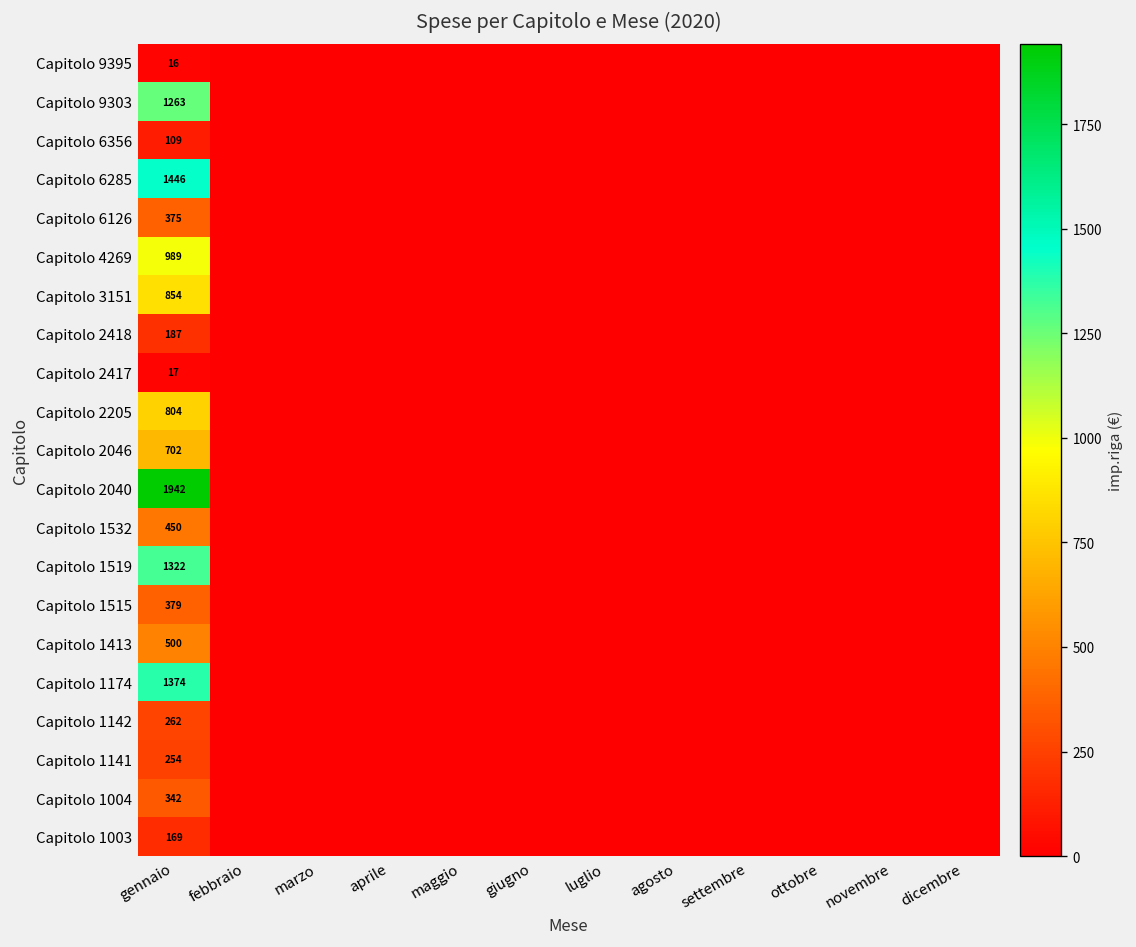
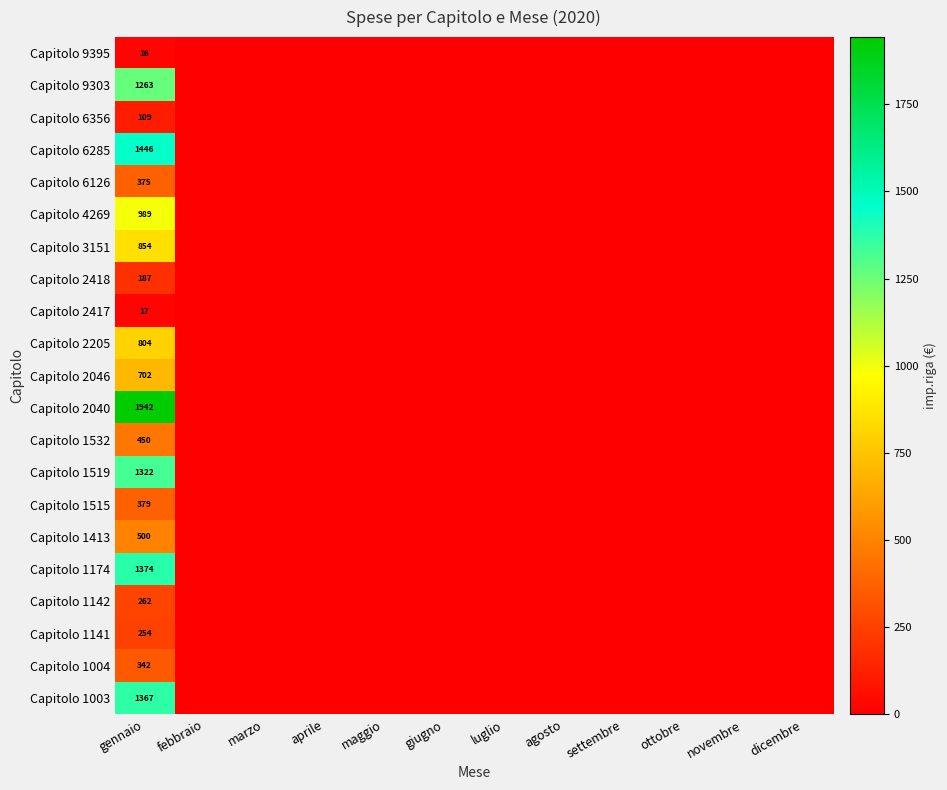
Capitolo 1003, gennaio: 169 -> 1367
